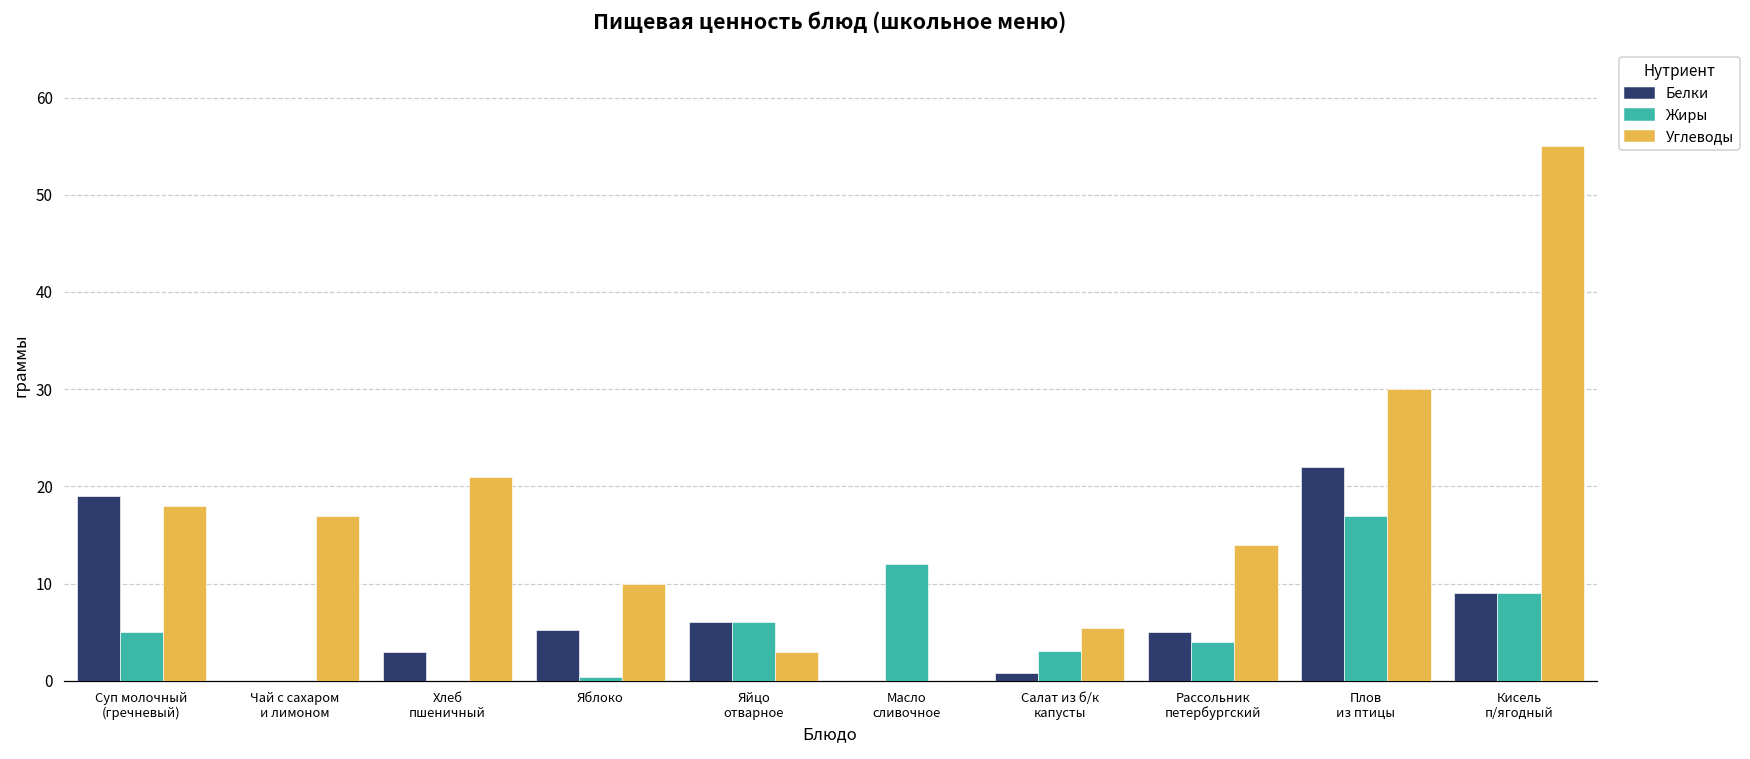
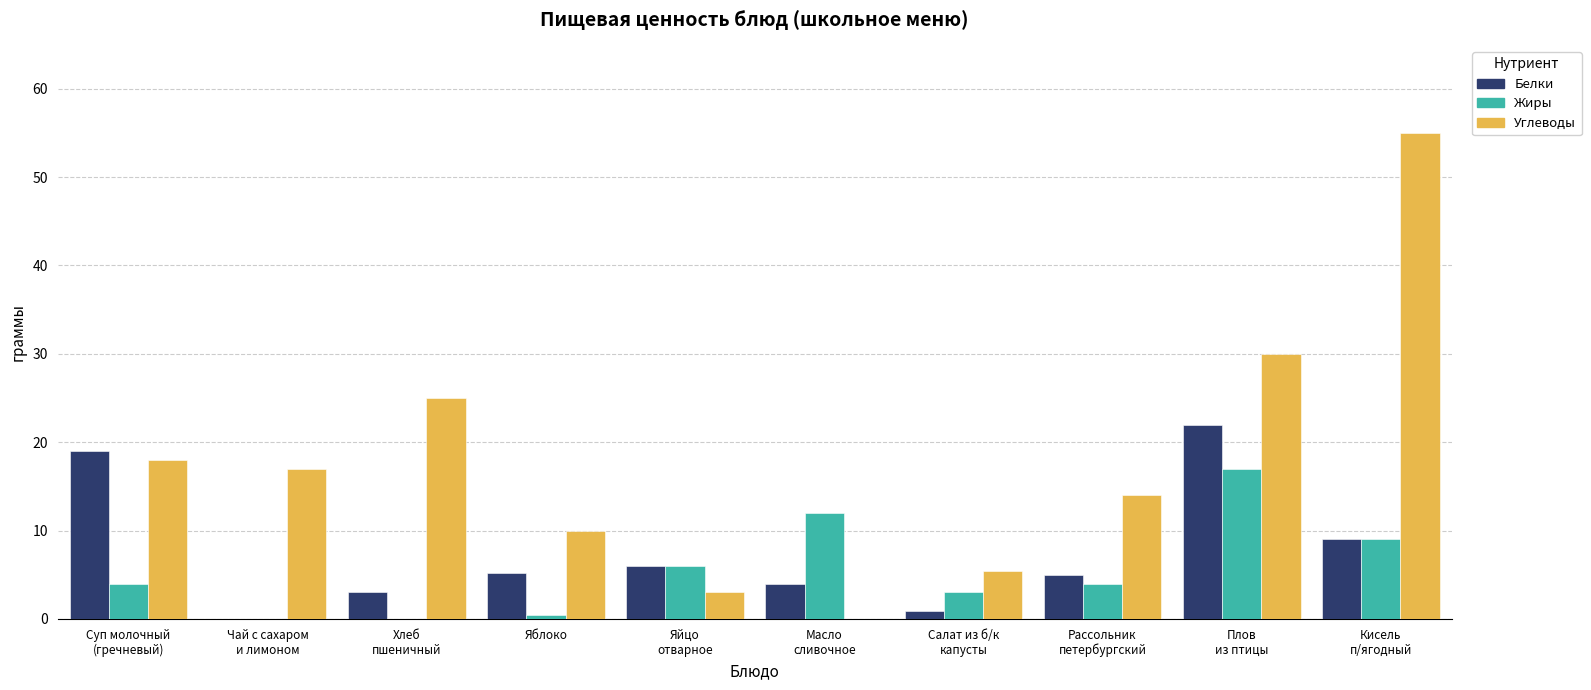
Жиры, Суп молочный (гречневый): 5 -> 4
Углеводы, Хлеб пшеничный: 21 -> 25
Белки, Масло сливочное: 0 -> 4
